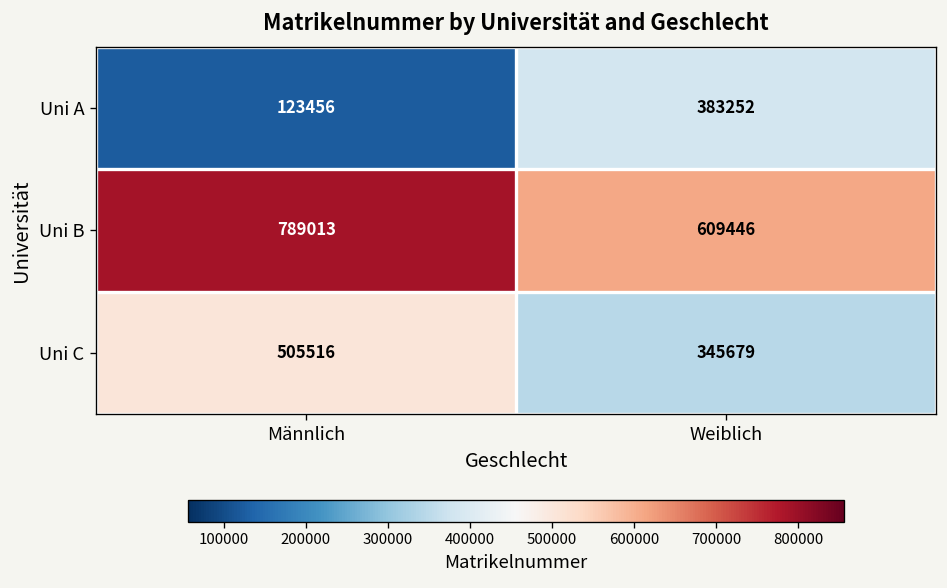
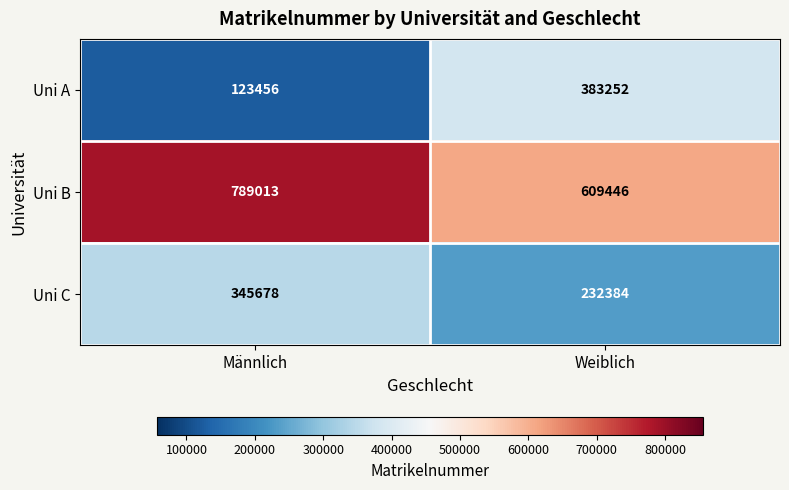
Uni C, Männlich: 505516 -> 345678
Uni C, Weiblich: 345679 -> 232384
